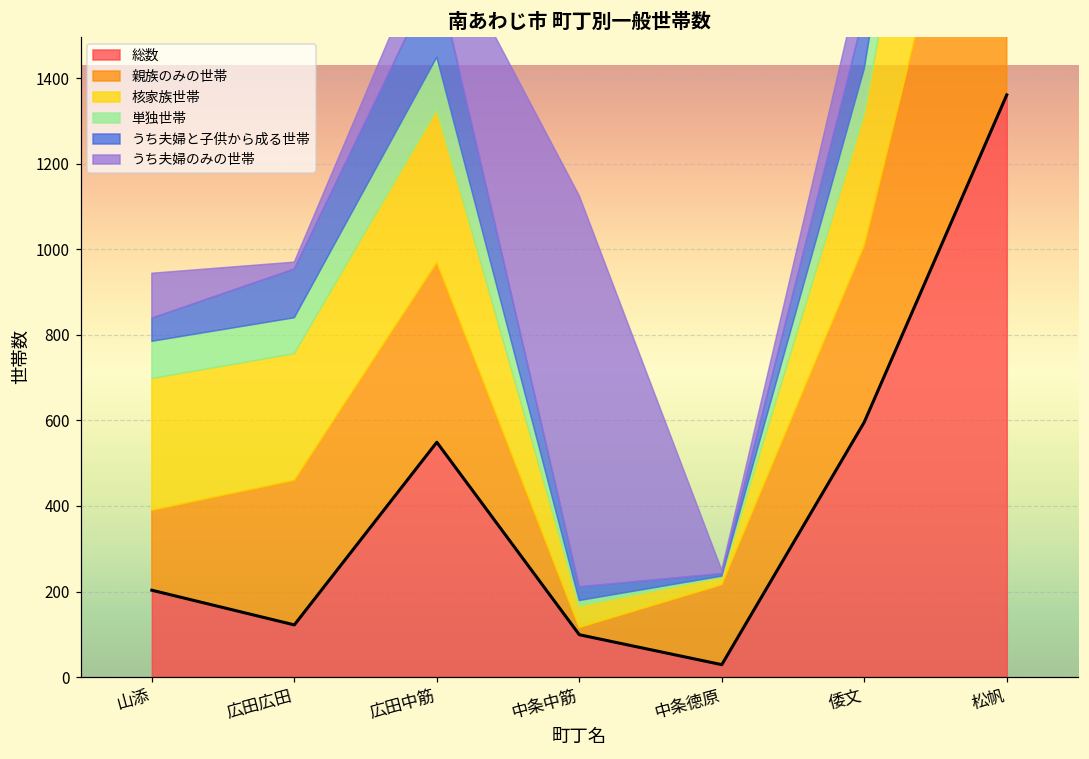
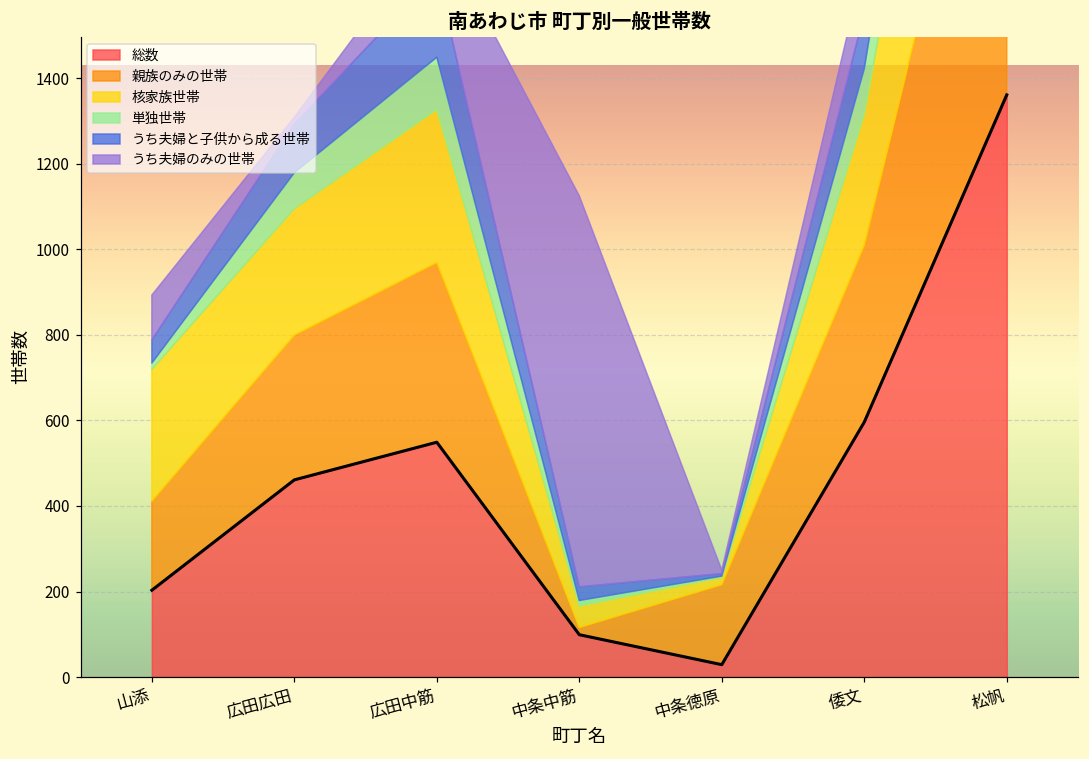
親族のみの世帯, 山添: 190 -> 210
単独世帯, 山添: 90 -> 20
総数, 広田広田: 120 -> 460
